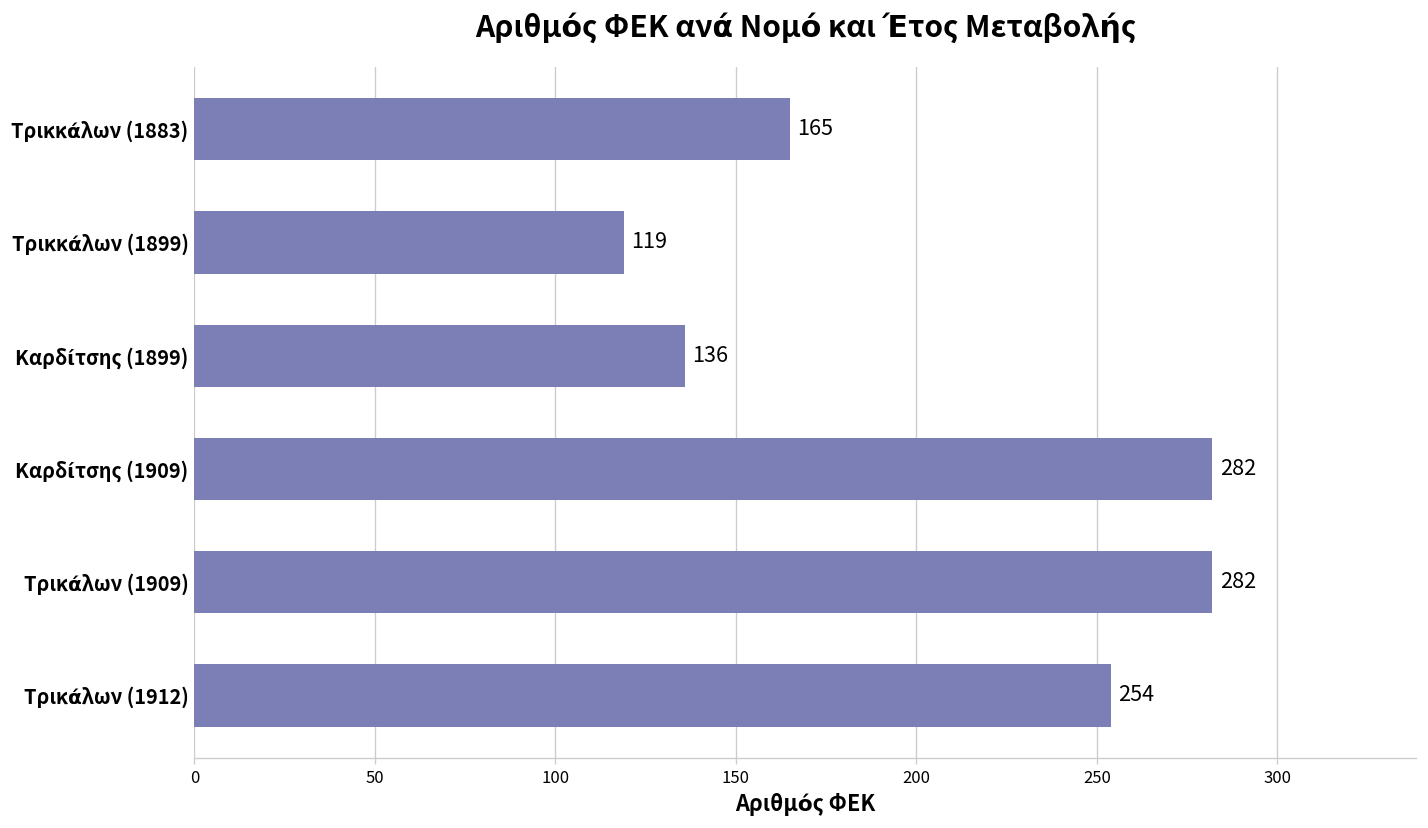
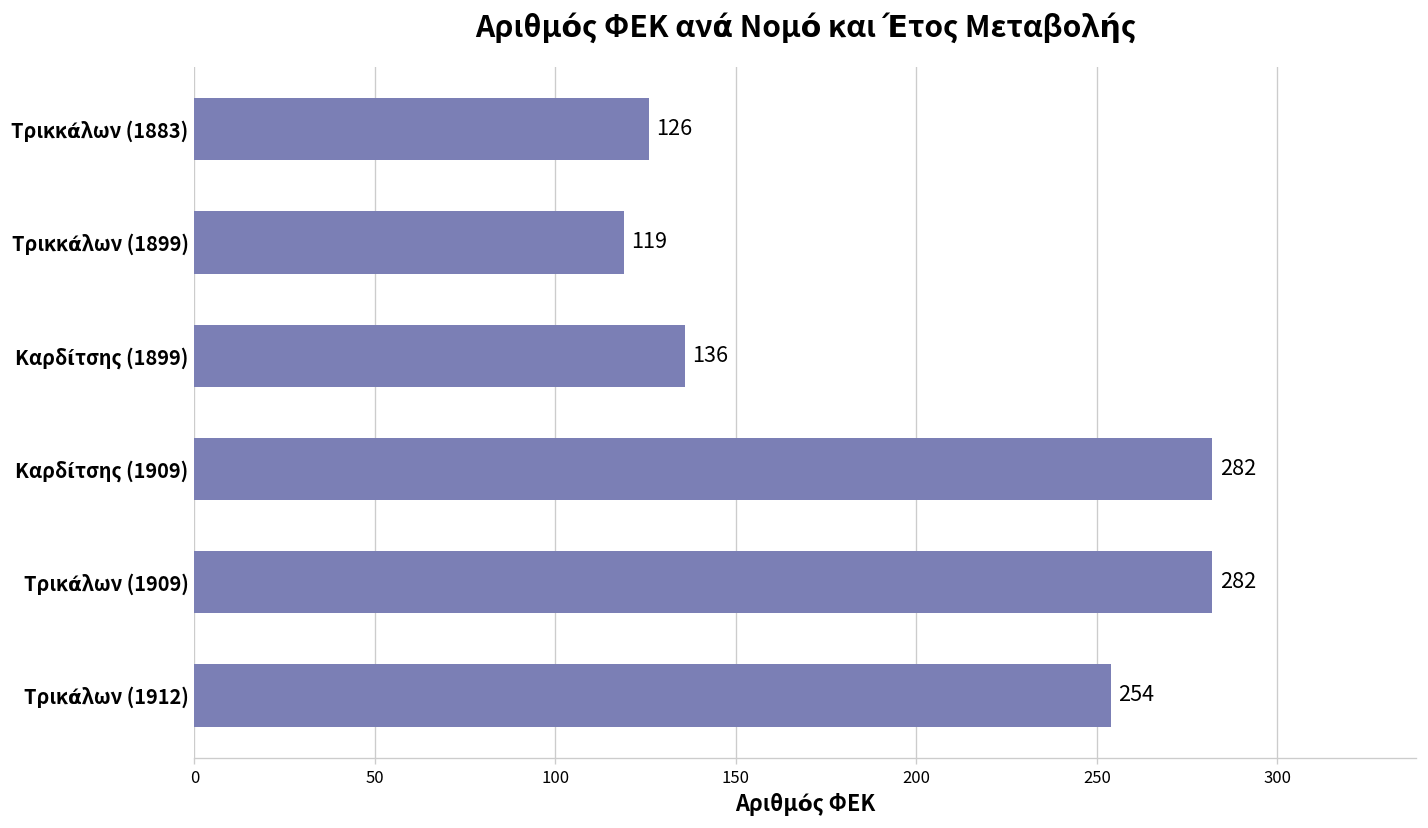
Τρικκάλων (1883): 165 -> 126
